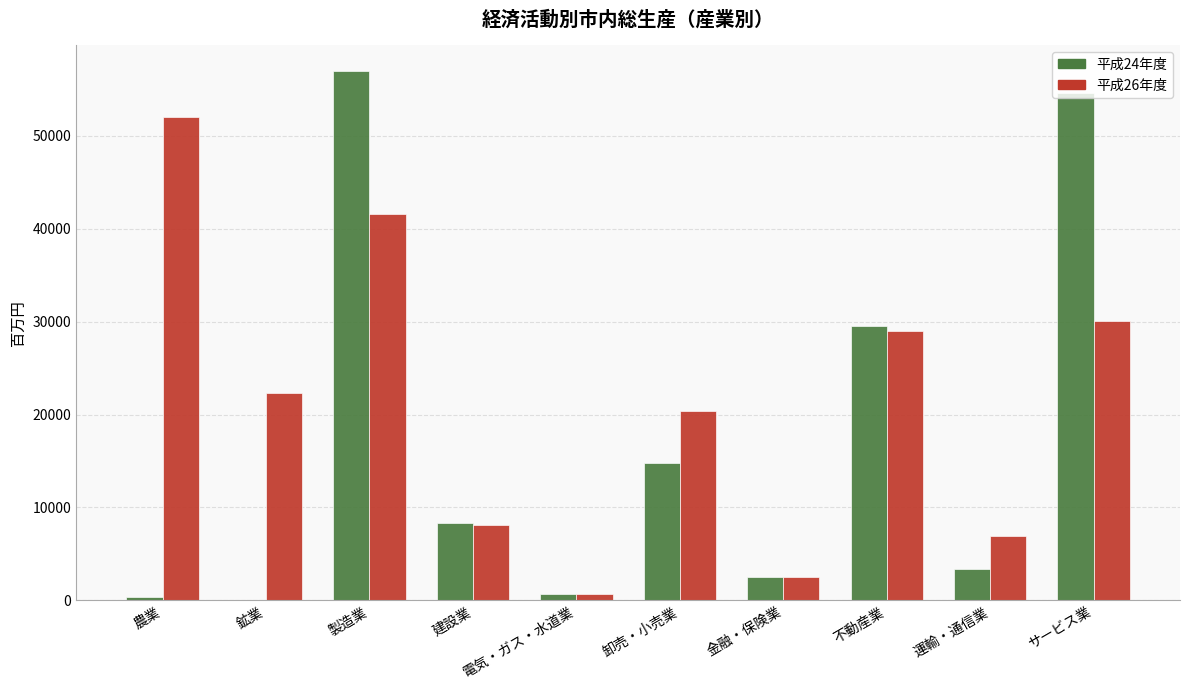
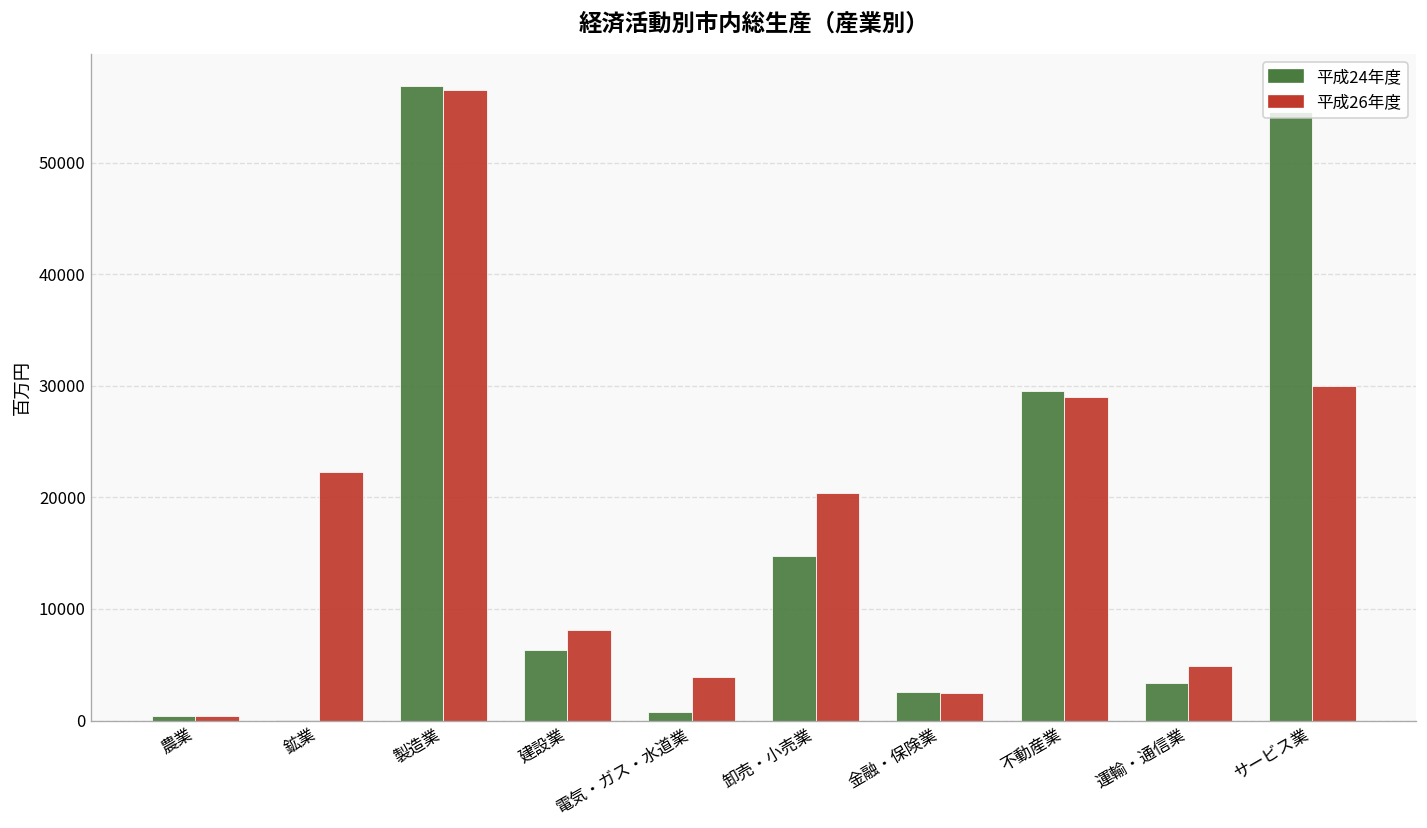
平成26年度, 農業: 52000 -> 0
平成26年度, 製造業: 42000 -> 57000
平成24年度, 建設業: 8000 -> 6000
平成26年度, 電気・ガス・水道業: 1000 -> 4000
平成26年度, 運輸・通信業: 7000 -> 5000
